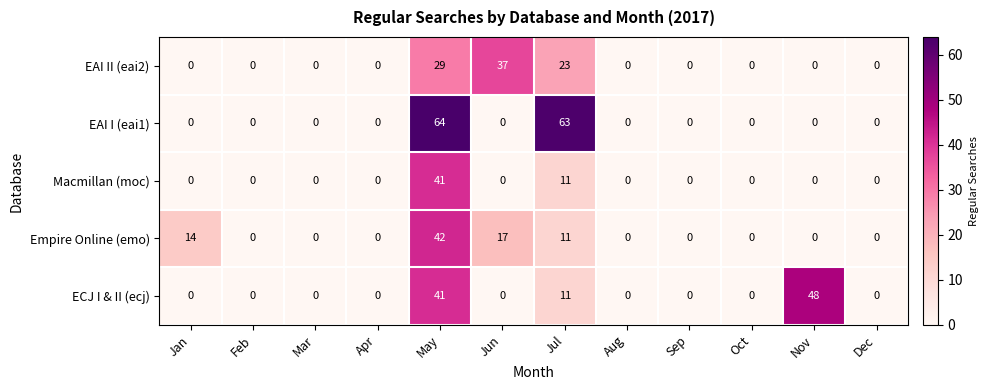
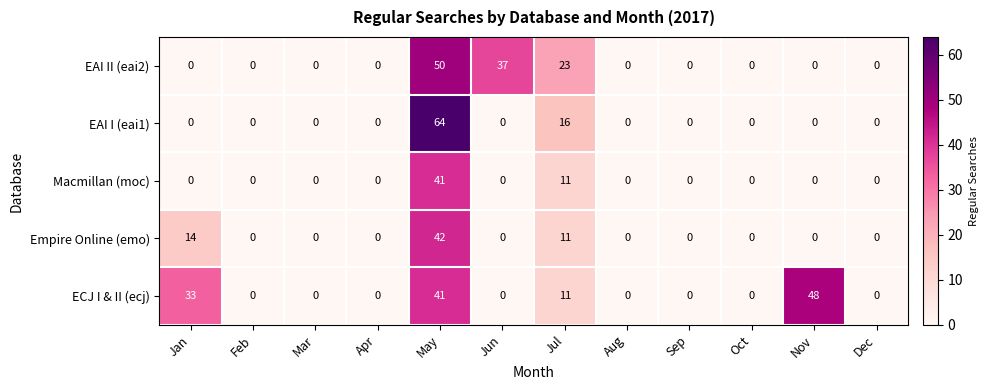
EAI II (eai2), May: 29 -> 50
EAI I (eai1), Jul: 63 -> 16
Empire Online (emo), Jun: 17 -> 0
ECJ I & II (ecj), Jan: 0 -> 33
